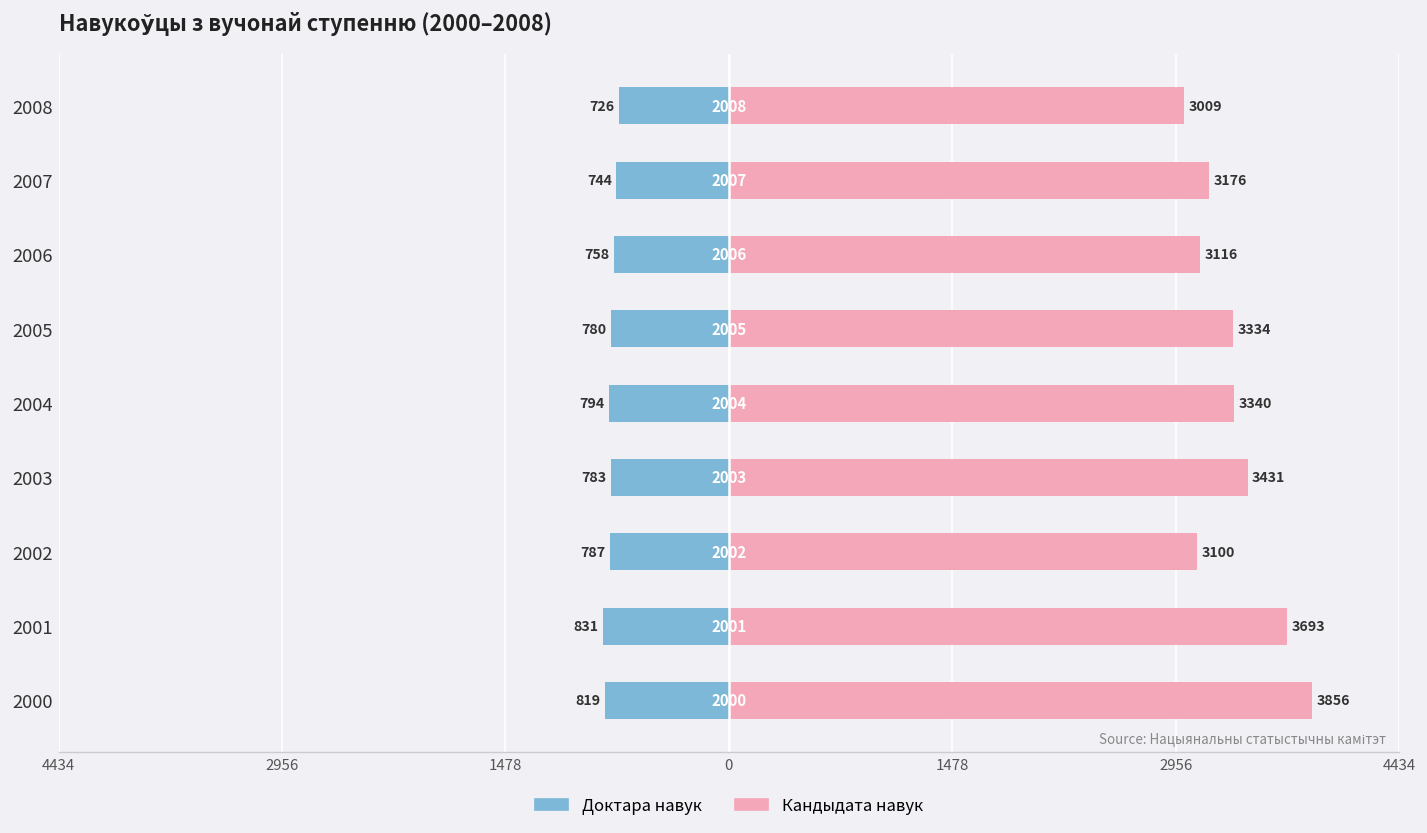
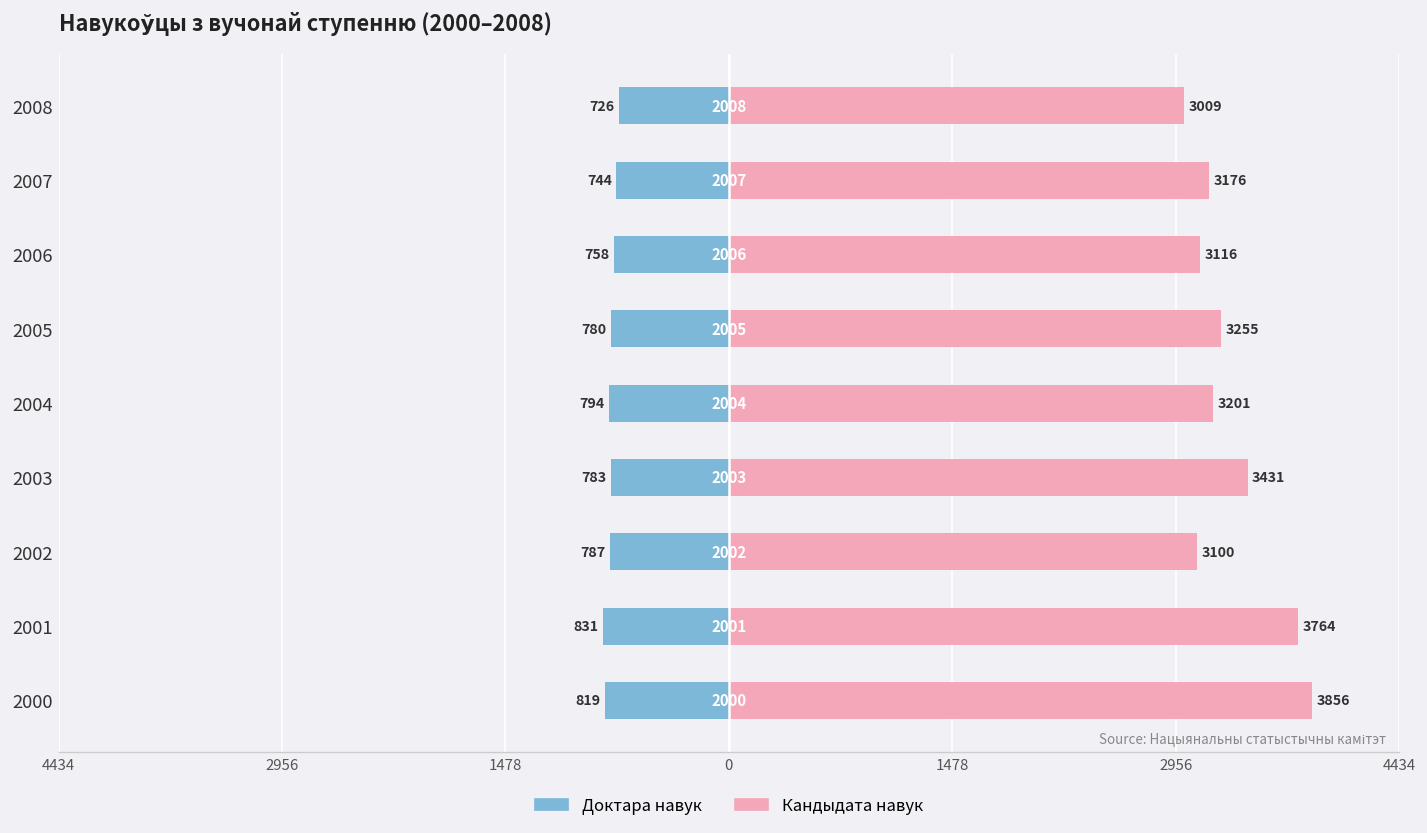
Кандыдата навук, 2005: 3334 -> 3255
Кандыдата навук, 2004: 3340 -> 3201
Кандыдата навук, 2001: 3693 -> 3764
